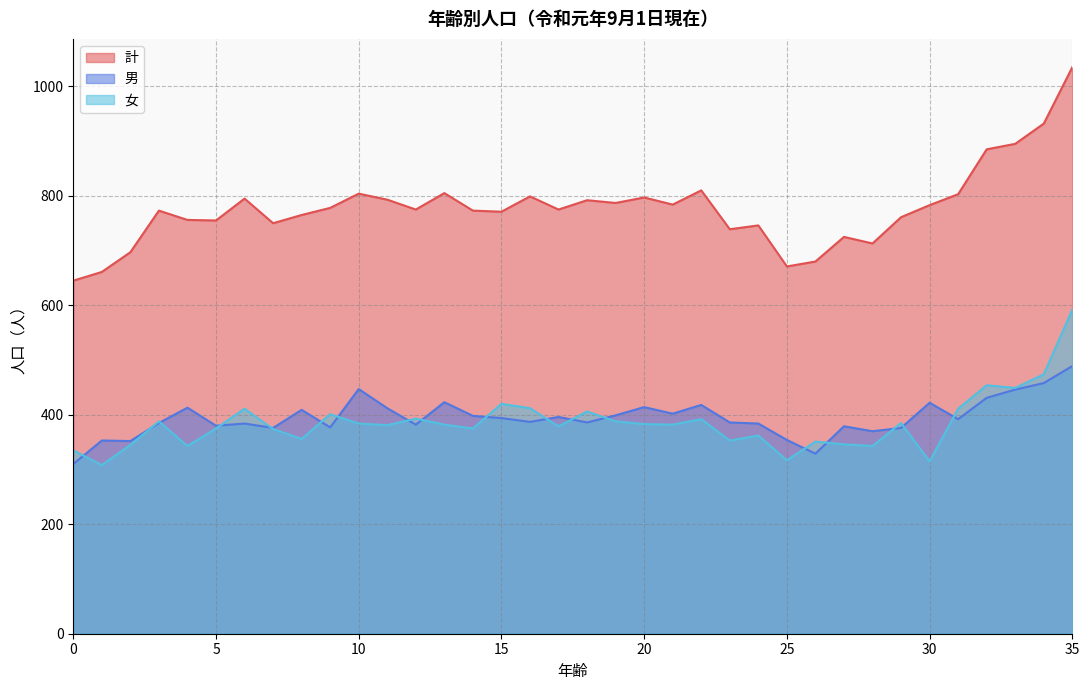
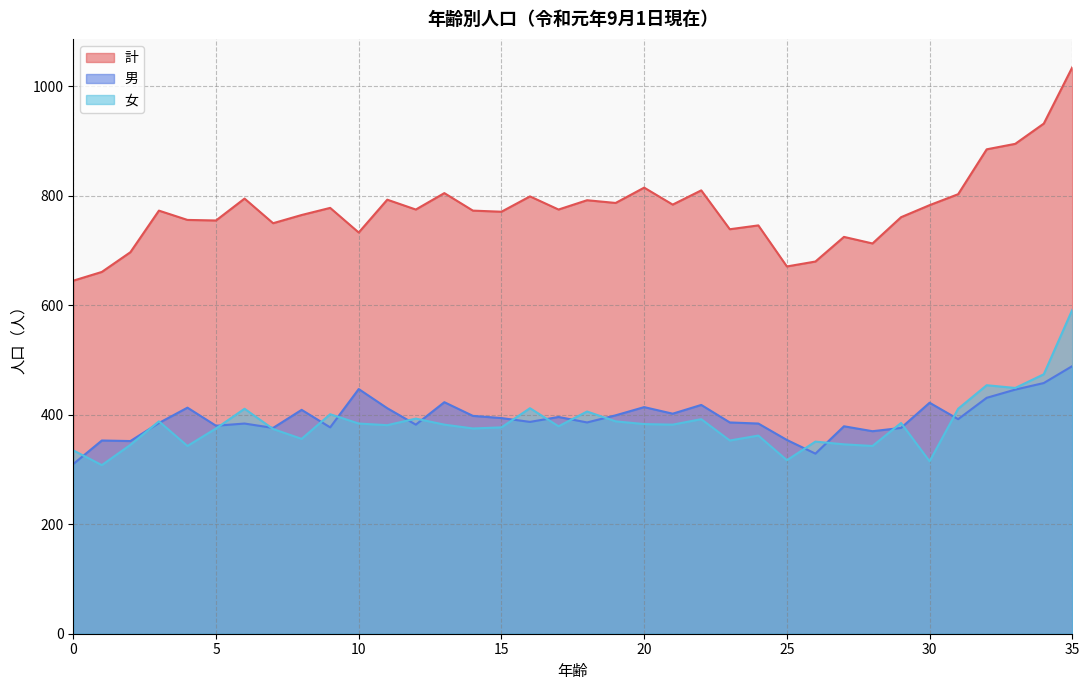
計, 10: 800 -> 730
女, 15: 420 -> 380
計, 20: 800 -> 820
